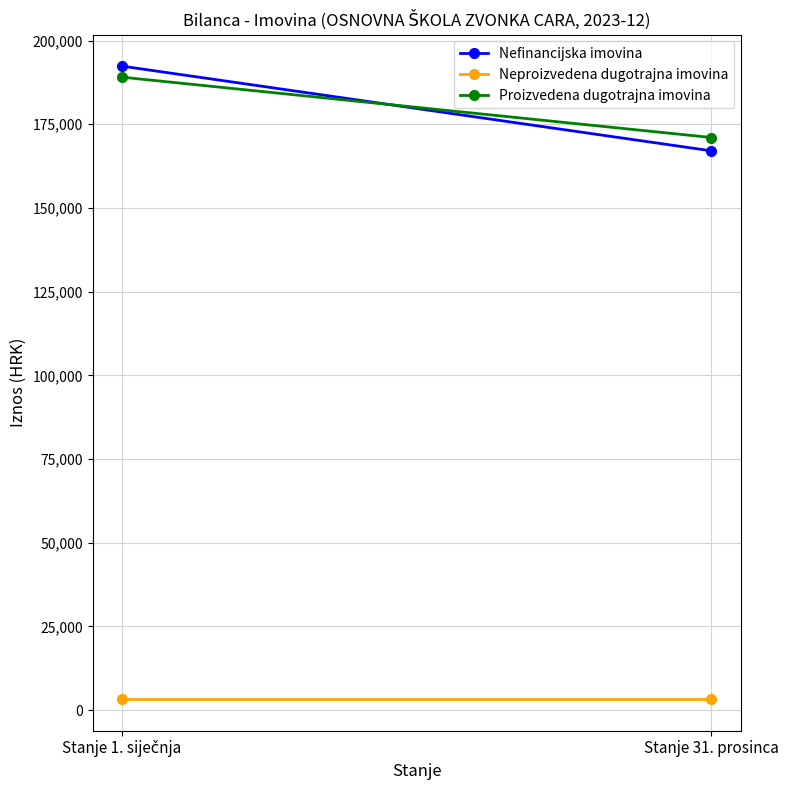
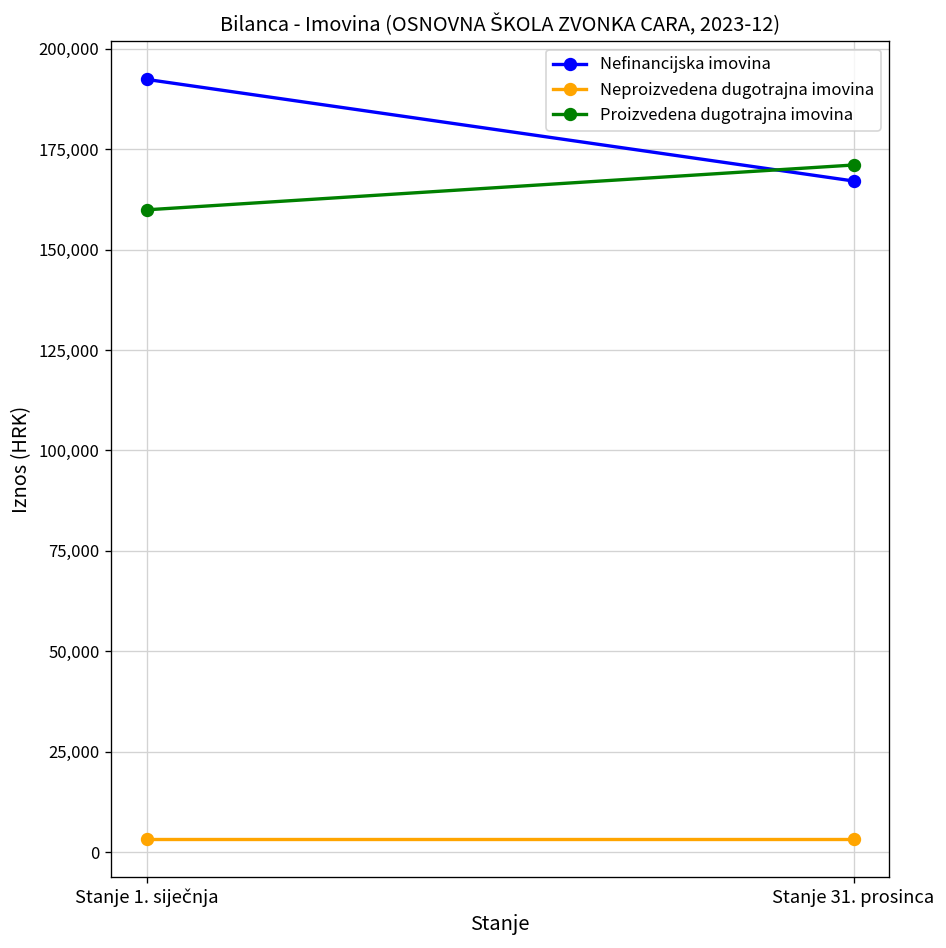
Proizvedena dugotrajna imovina, Stanje 1. siječnja: 189,000 -> 160,000
